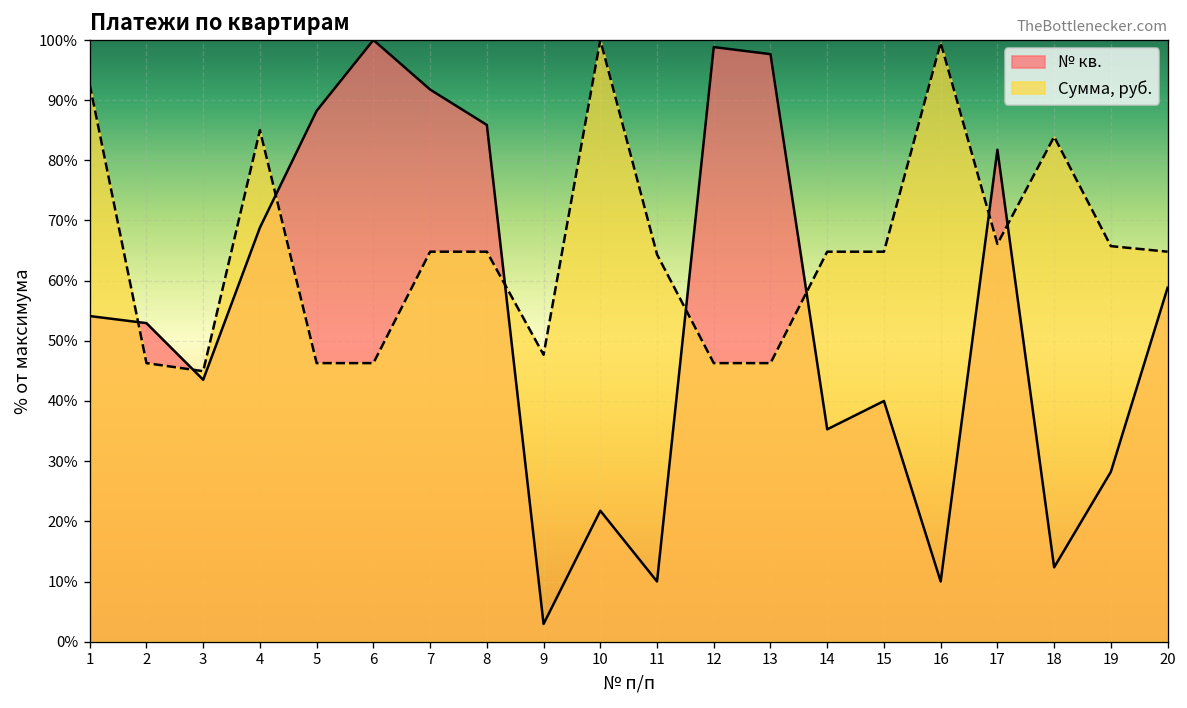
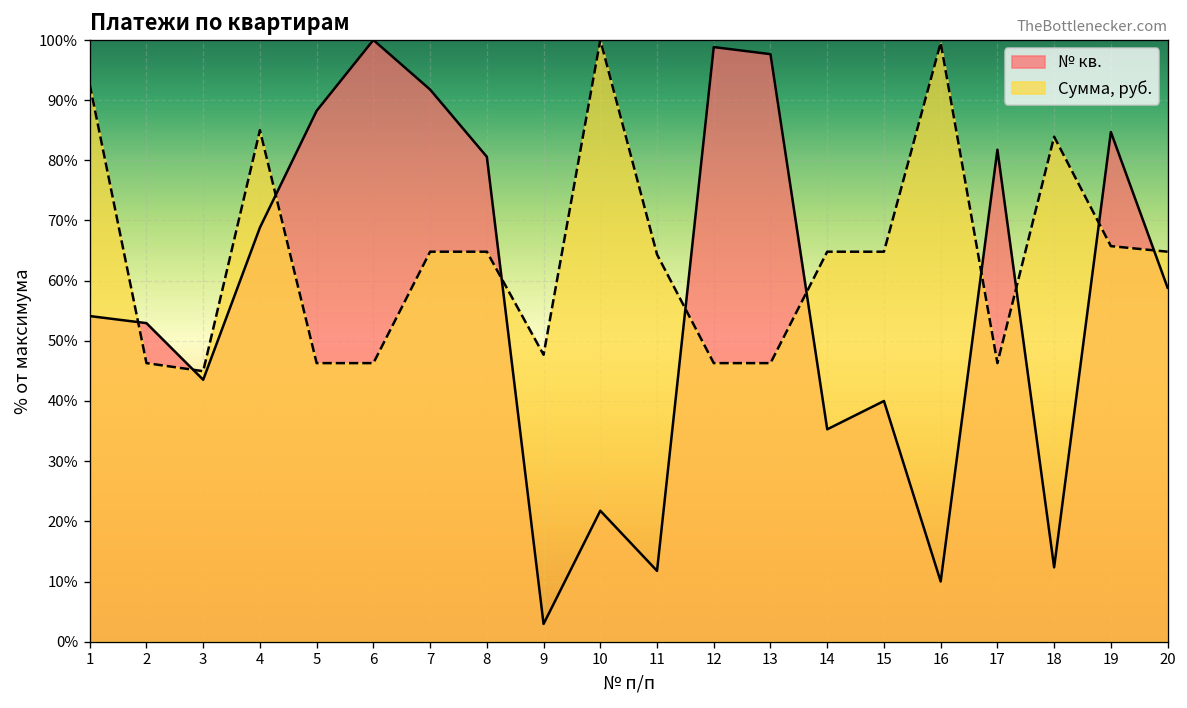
№ кв., 8: 86% -> 81%
№ кв., 11: 10% -> 12%
Сумма, руб., 17: 66% -> 46%
№ кв., 19: 28% -> 85%
